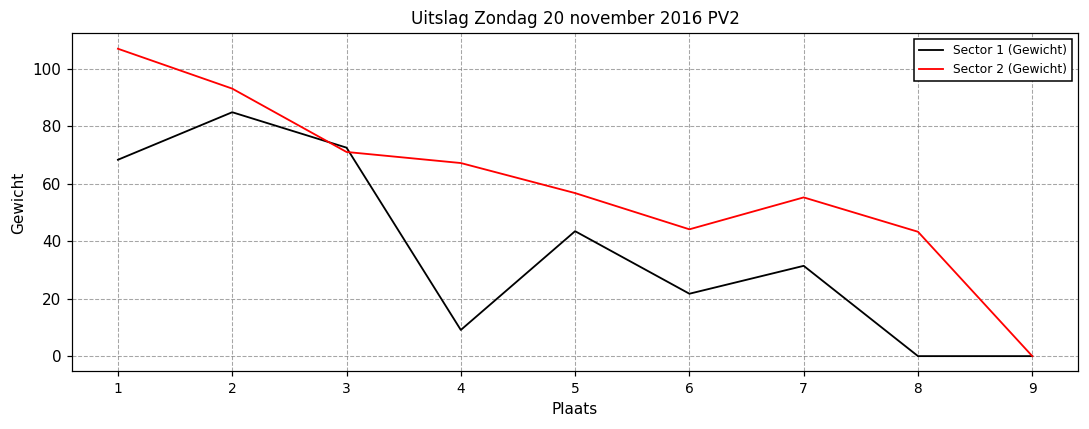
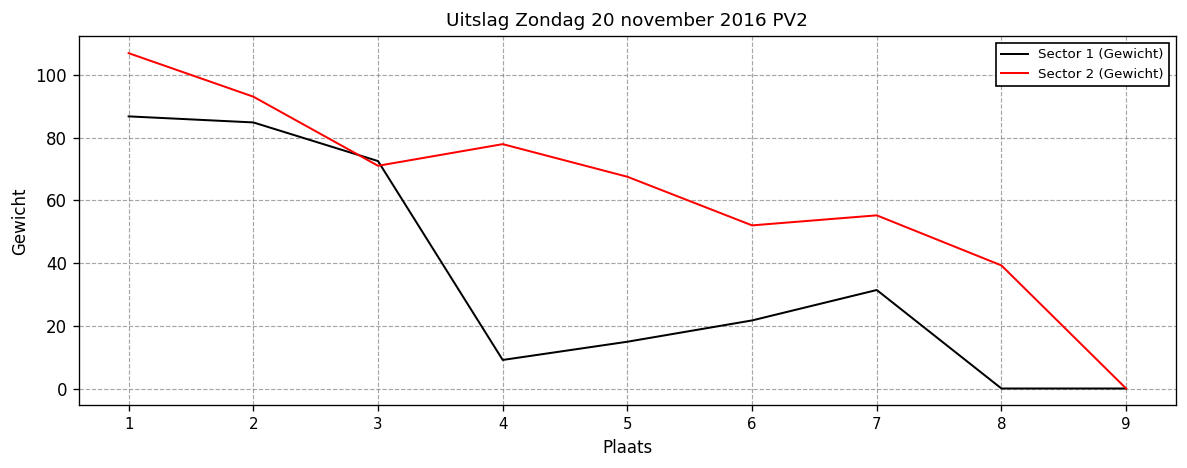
Sector 1 (Gewicht), 1: 68 -> 87
Sector 2 (Gewicht), 4: 67 -> 78
Sector 1 (Gewicht), 5: 43 -> 15
Sector 2 (Gewicht), 5: 57 -> 68
Sector 2 (Gewicht), 6: 44 -> 52
Sector 2 (Gewicht), 8: 43 -> 39
